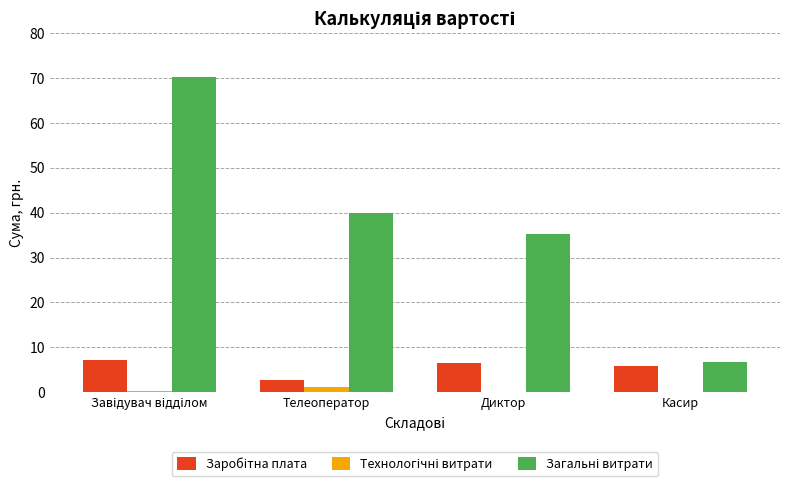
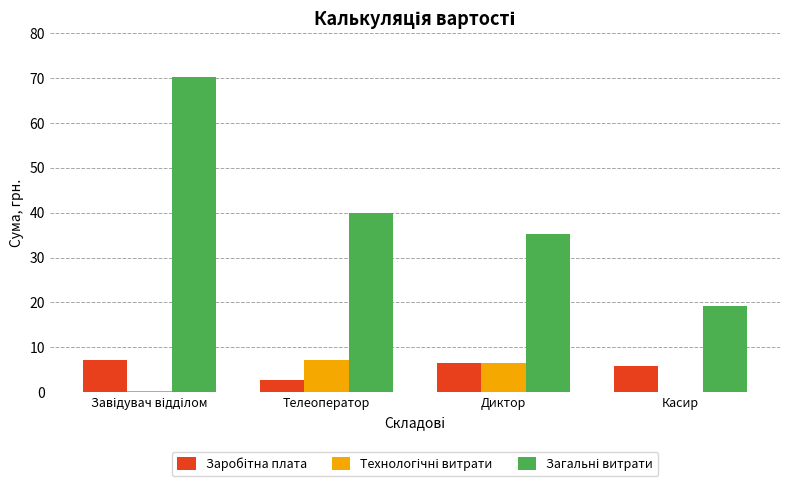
Технологічні витрати, Телеоператор: 1 -> 7
Технологічні витрати, Диктор: 0 -> 7
Загальні витрати, Касир: 7 -> 19
